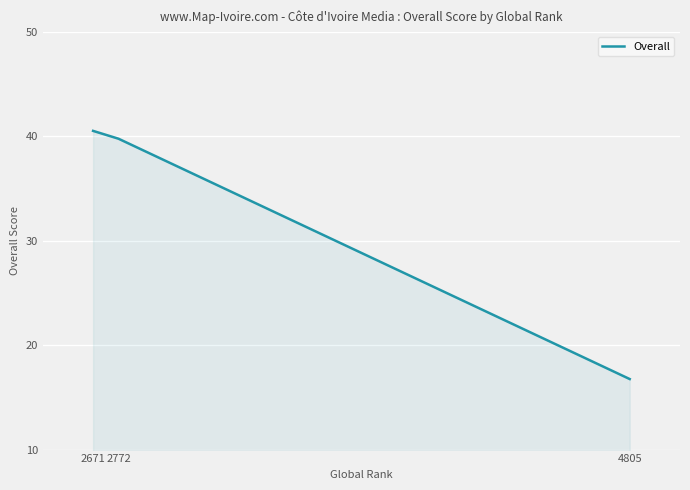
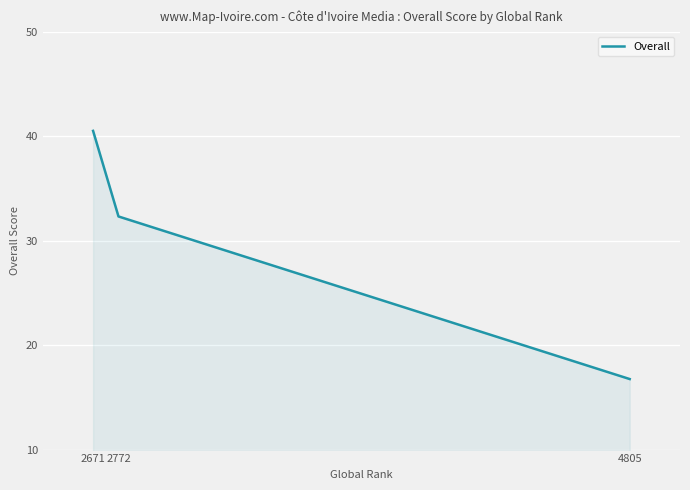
2772: 39.8 -> 32.3
